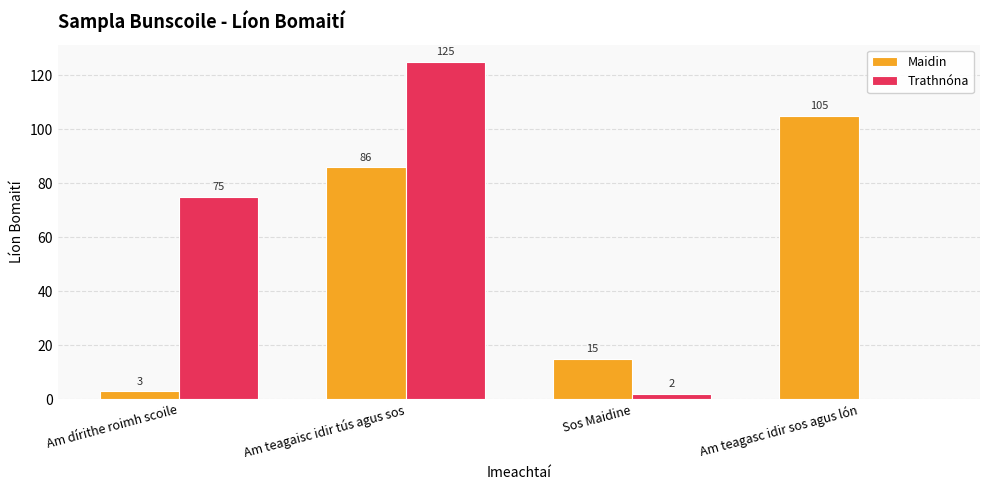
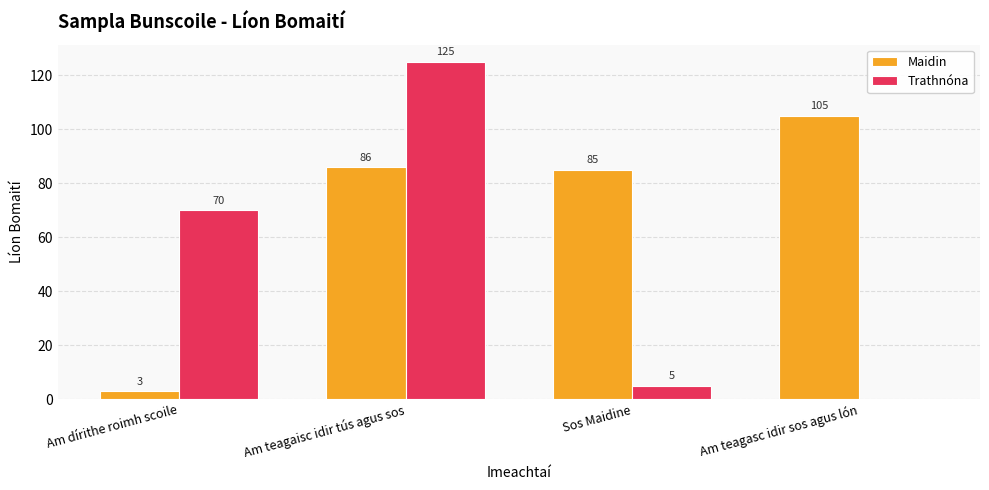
Trathnóna, Am dírithe roimh scoile: 75 -> 70
Maidin, Sos Maidine: 15 -> 85
Trathnóna, Sos Maidine: 2 -> 5
